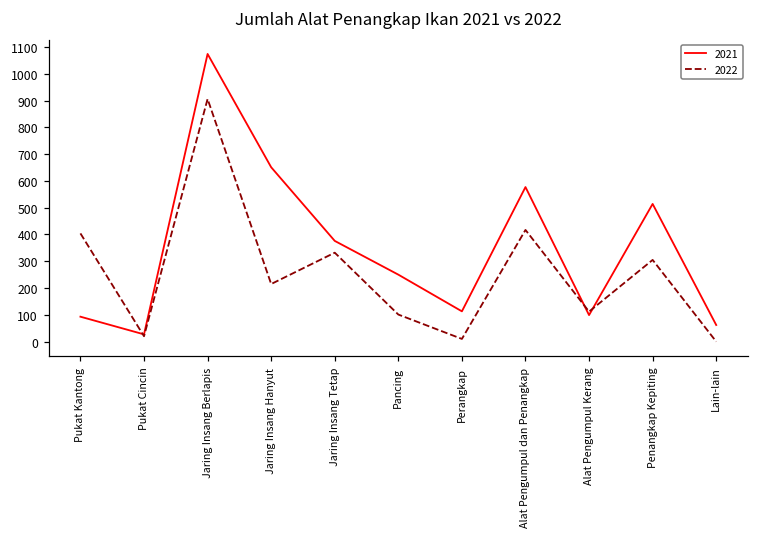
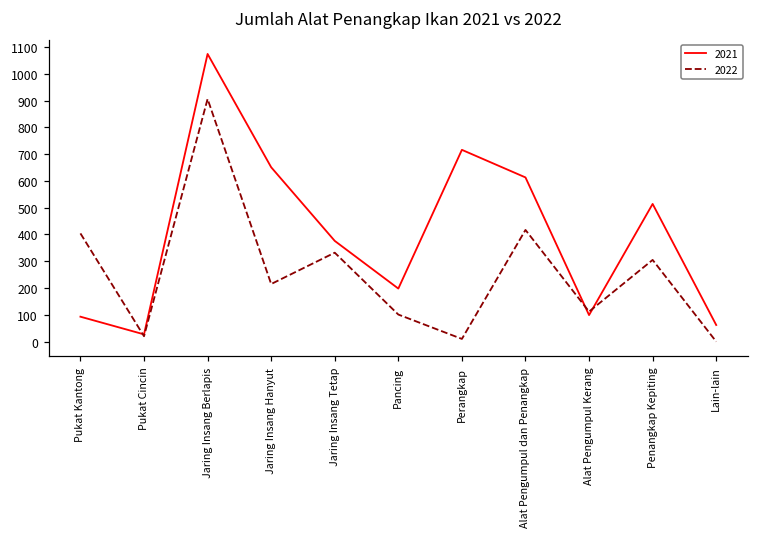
2021, Pancing: 250 -> 200
2021, Perangkap: 110 -> 720
2021, Alat Pengumpul dan Penangkap: 580 -> 610
